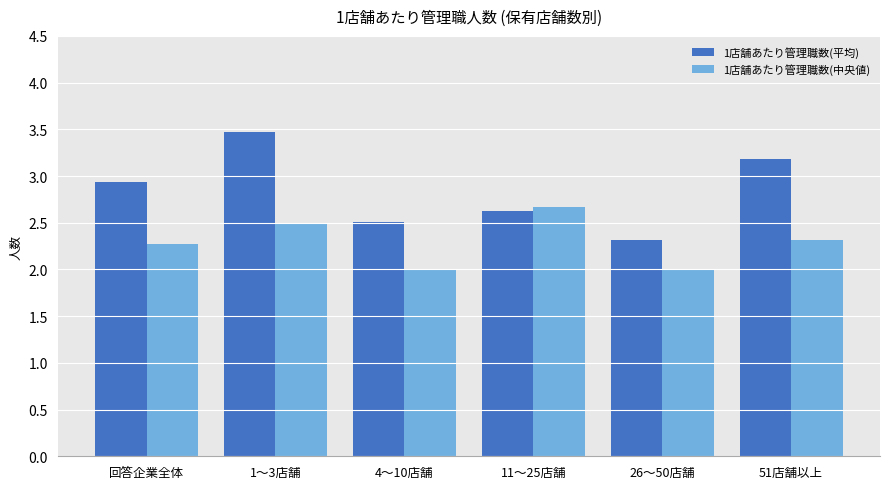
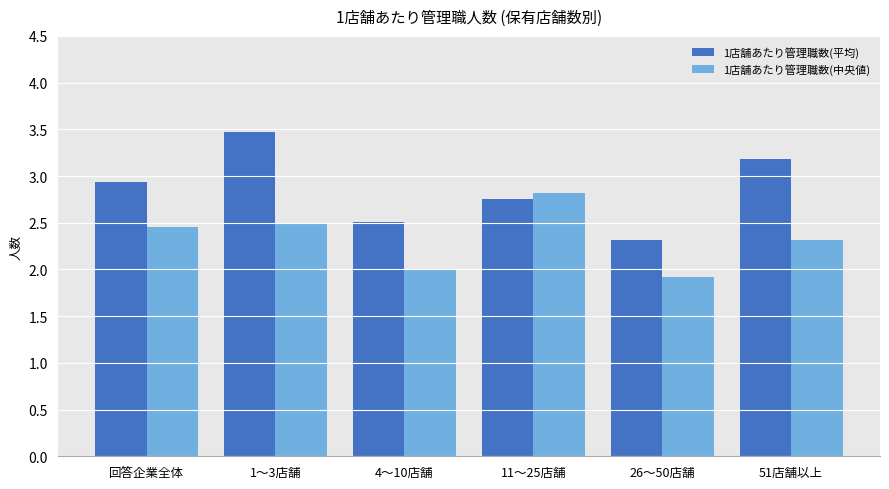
1店舗あたり管理職数(中央値), 回答企業全体: 2.3 -> 2.5
1店舗あたり管理職数(平均), 11〜25店舗: 2.6 -> 2.8
1店舗あたり管理職数(中央値), 11〜25店舗: 2.7 -> 2.8
1店舗あたり管理職数(中央値), 26〜50店舗: 2.0 -> 1.9
